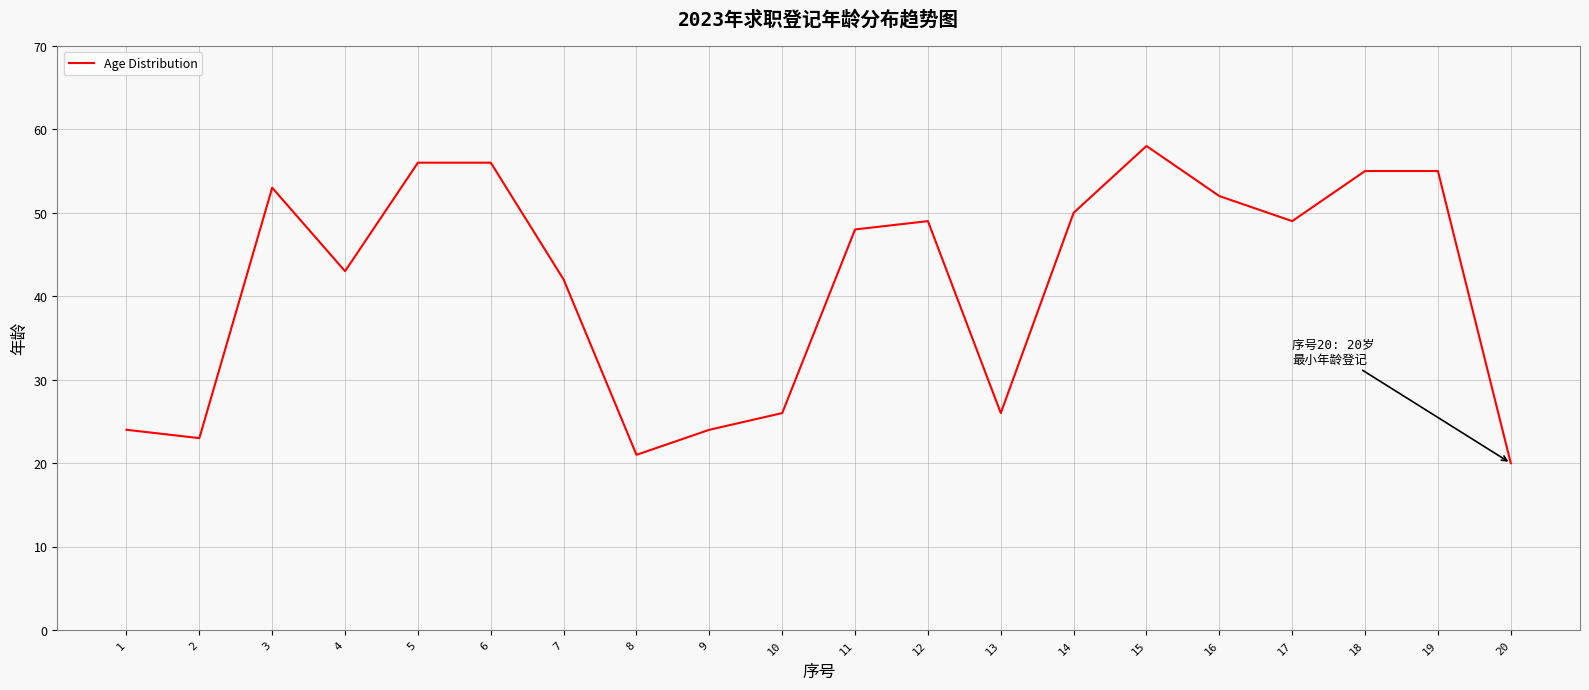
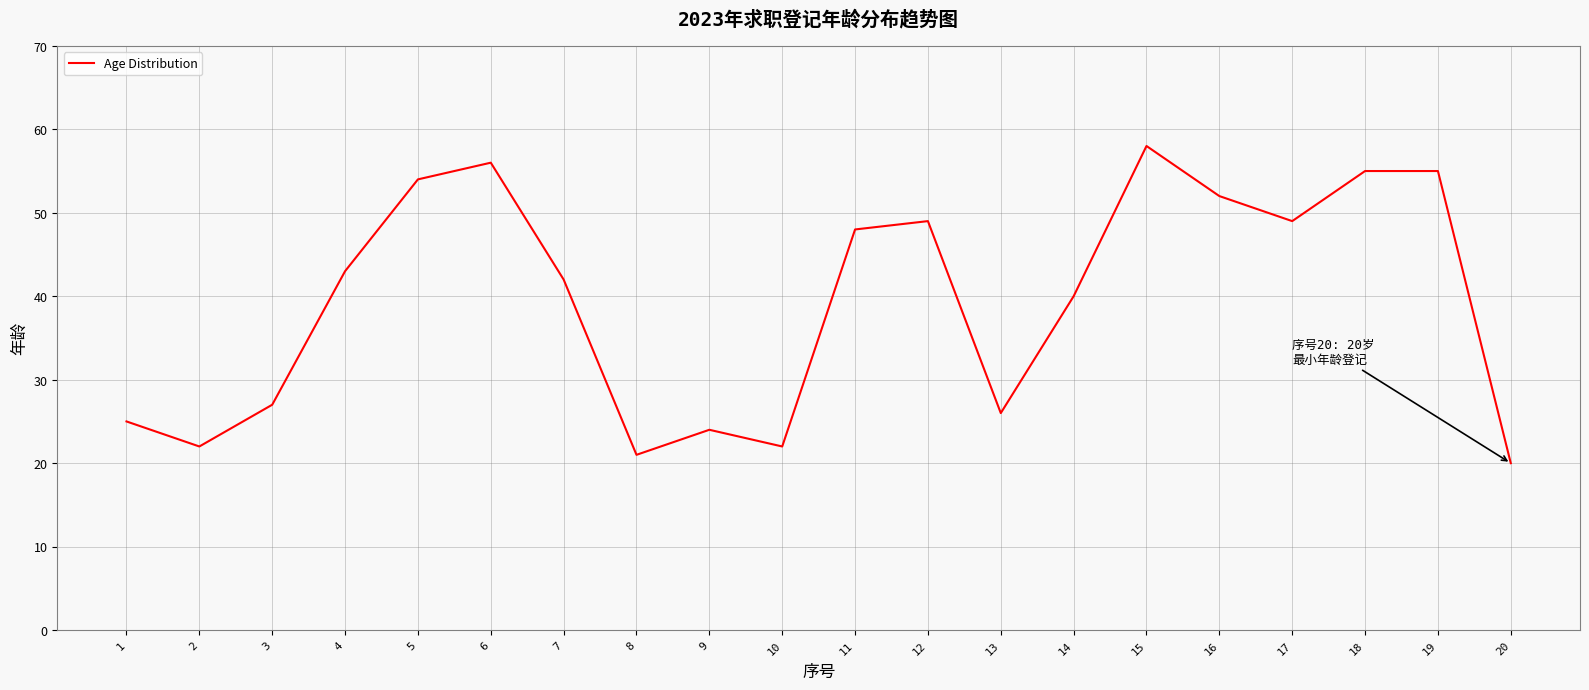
1: 24 -> 25
2: 23 -> 22
3: 53 -> 27
5: 56 -> 54
10: 26 -> 22
14: 50 -> 40
